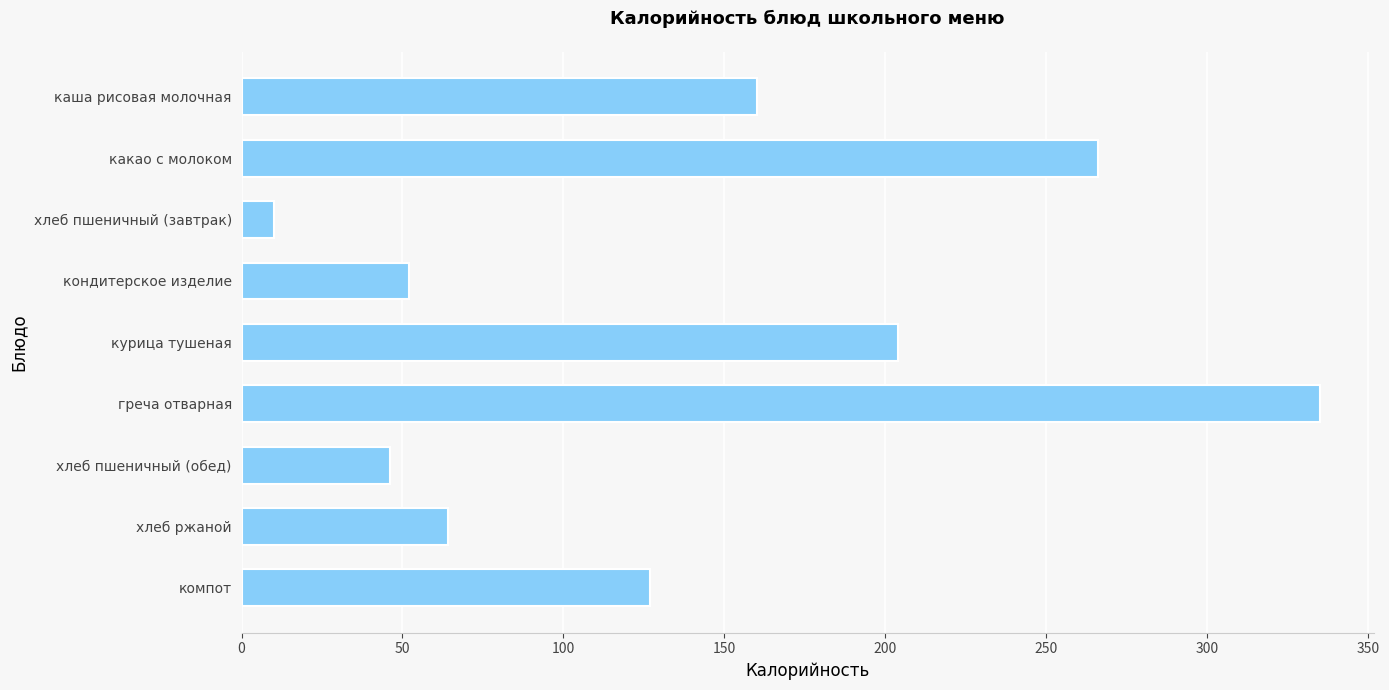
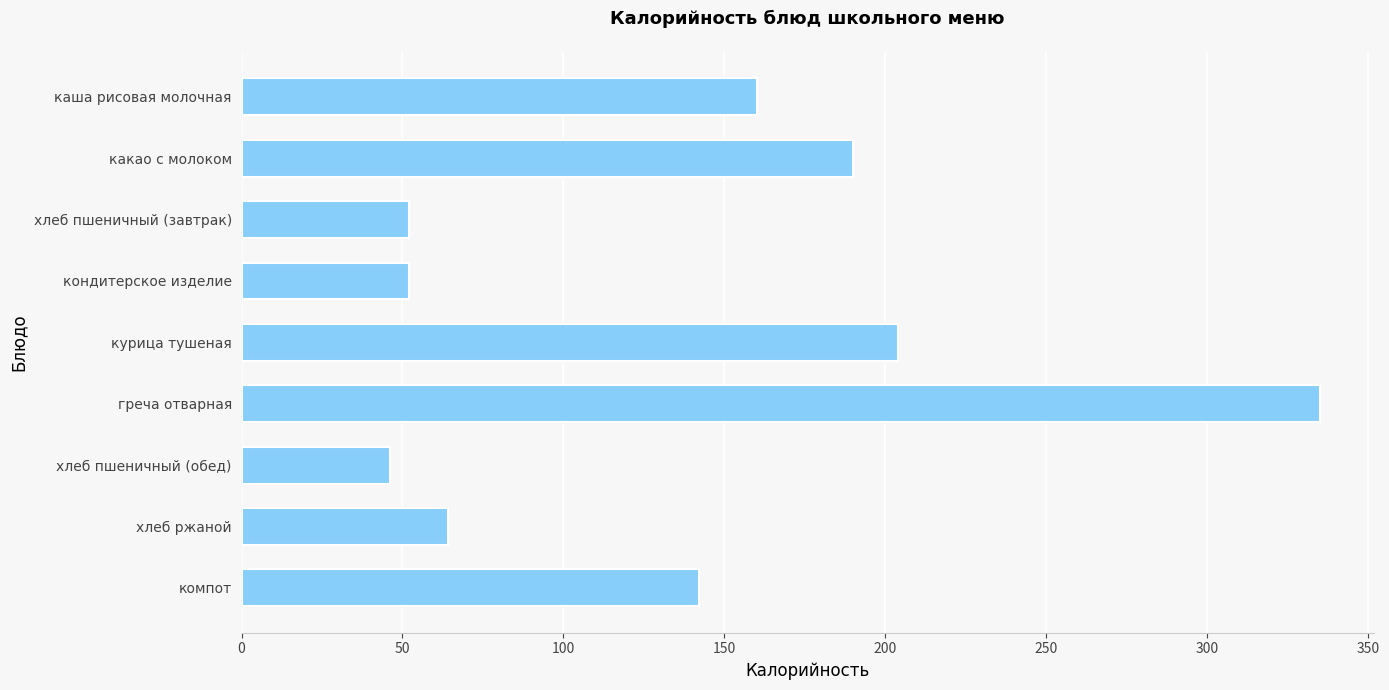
какао с молоком: 266 -> 190
хлеб пшеничный (завтрак): 10 -> 52
компот: 127 -> 142
